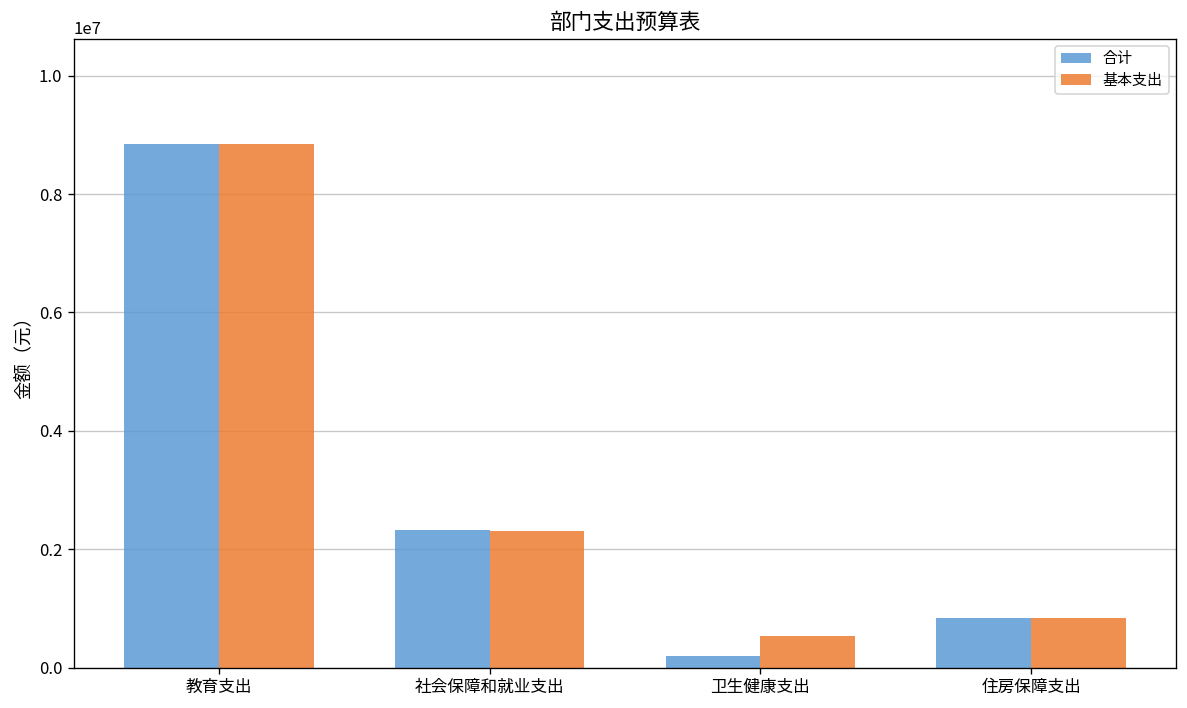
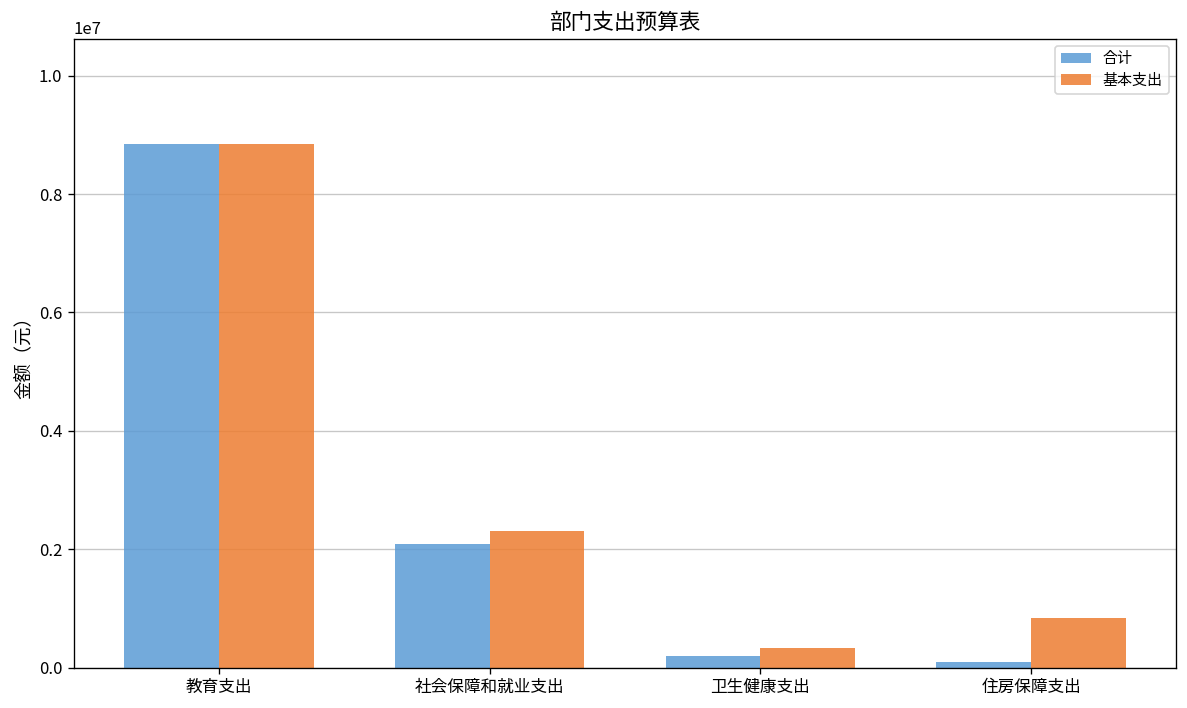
合计, 社会保障和就业支出: 2300000 -> 2100000
基本支出, 卫生健康支出: 500000 -> 300000
合计, 住房保障支出: 800000 -> 100000
